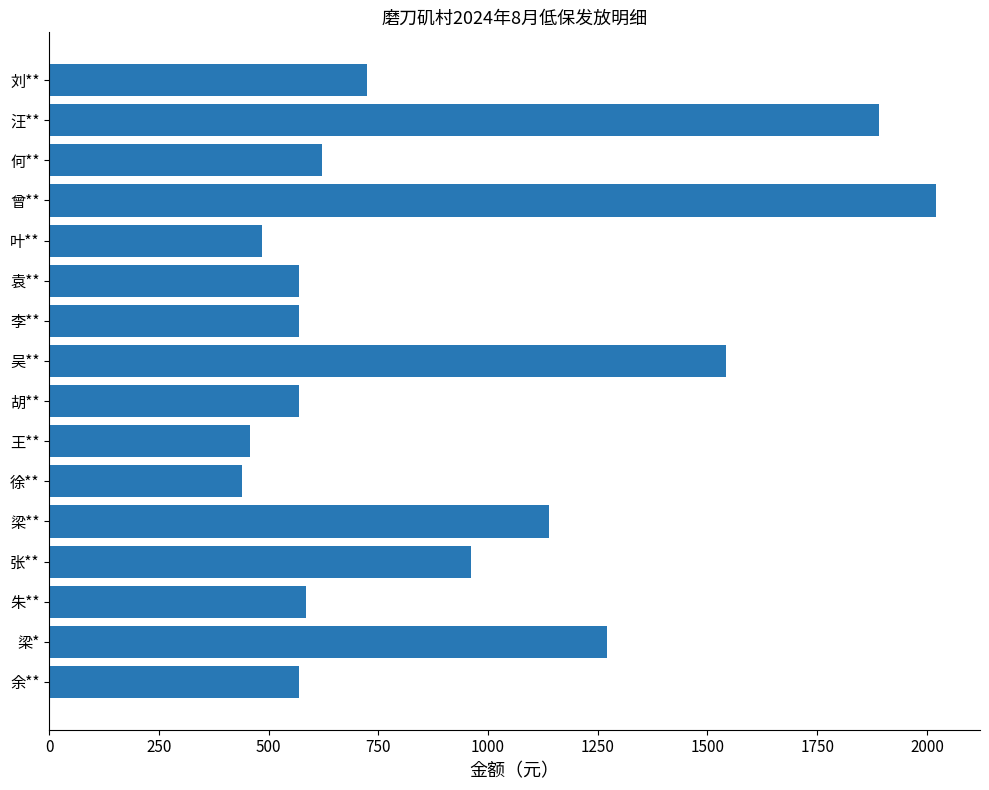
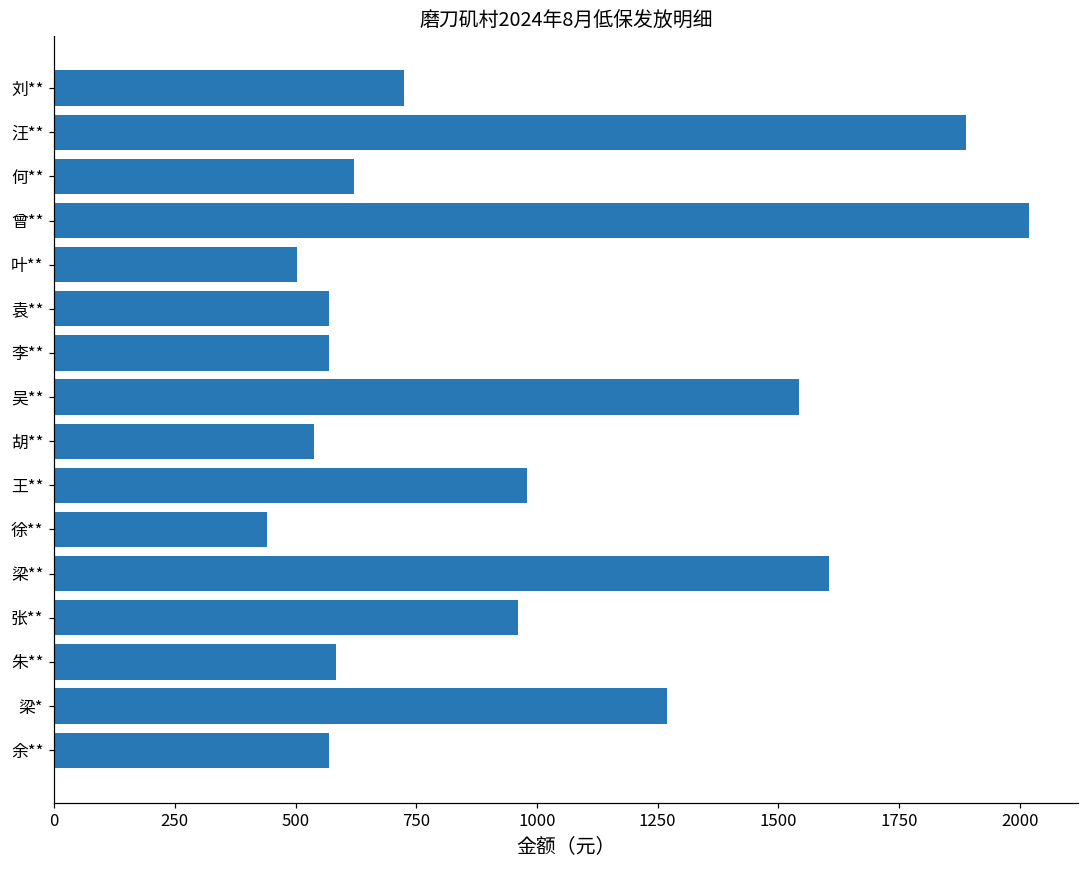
叶**: 490 -> 500
胡**: 570 -> 540
王**: 460 -> 980
梁**: 1140 -> 1610
